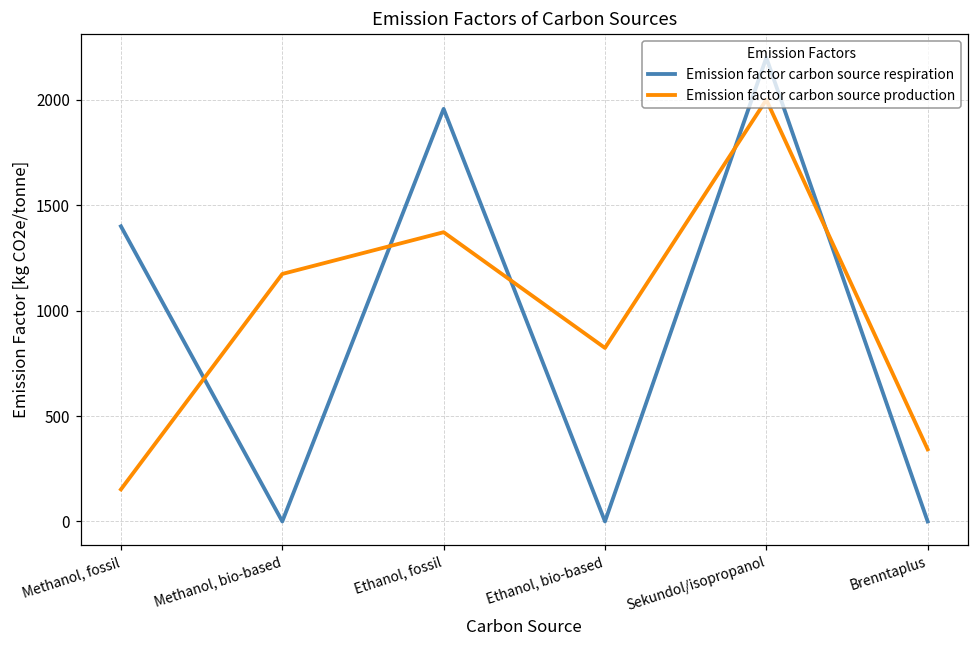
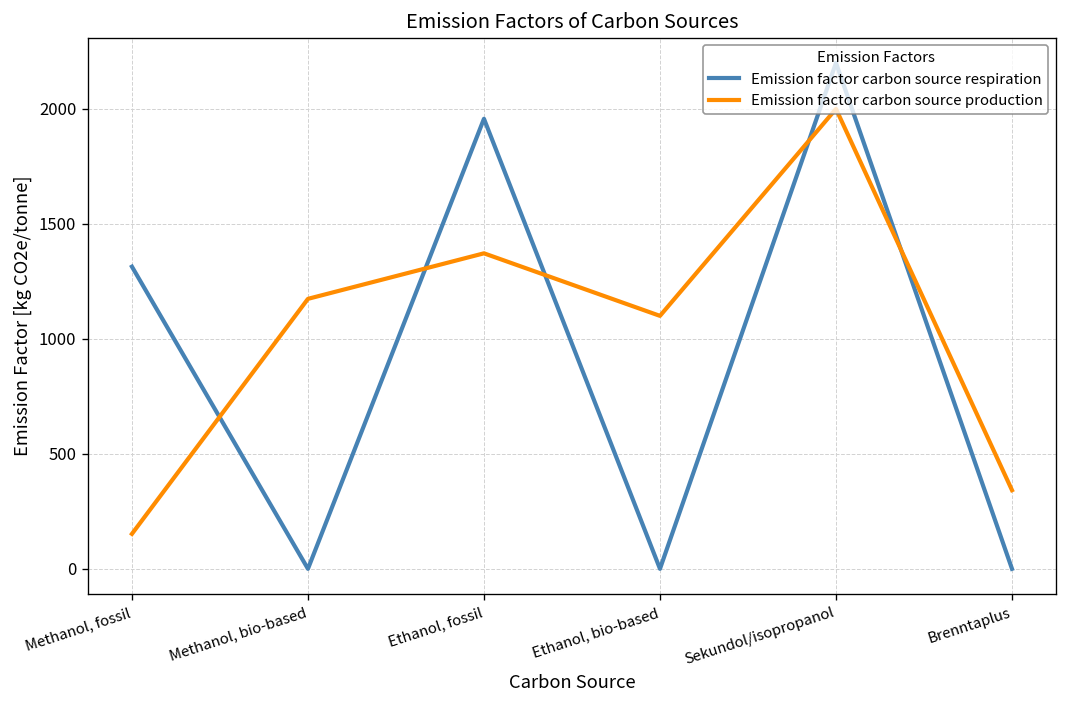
Emission factor carbon source respiration, Methanol, fossil: 1400 -> 1310
Emission factor carbon source production, Ethanol, bio-based: 820 -> 1100
